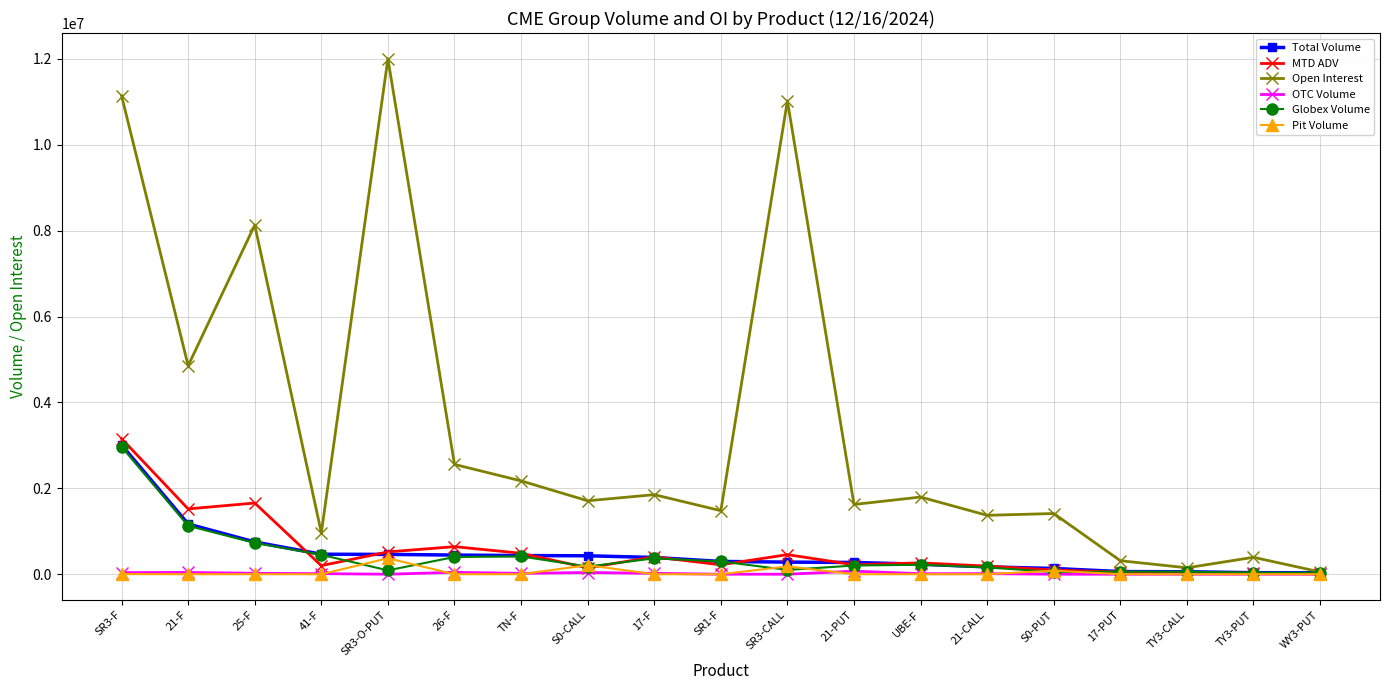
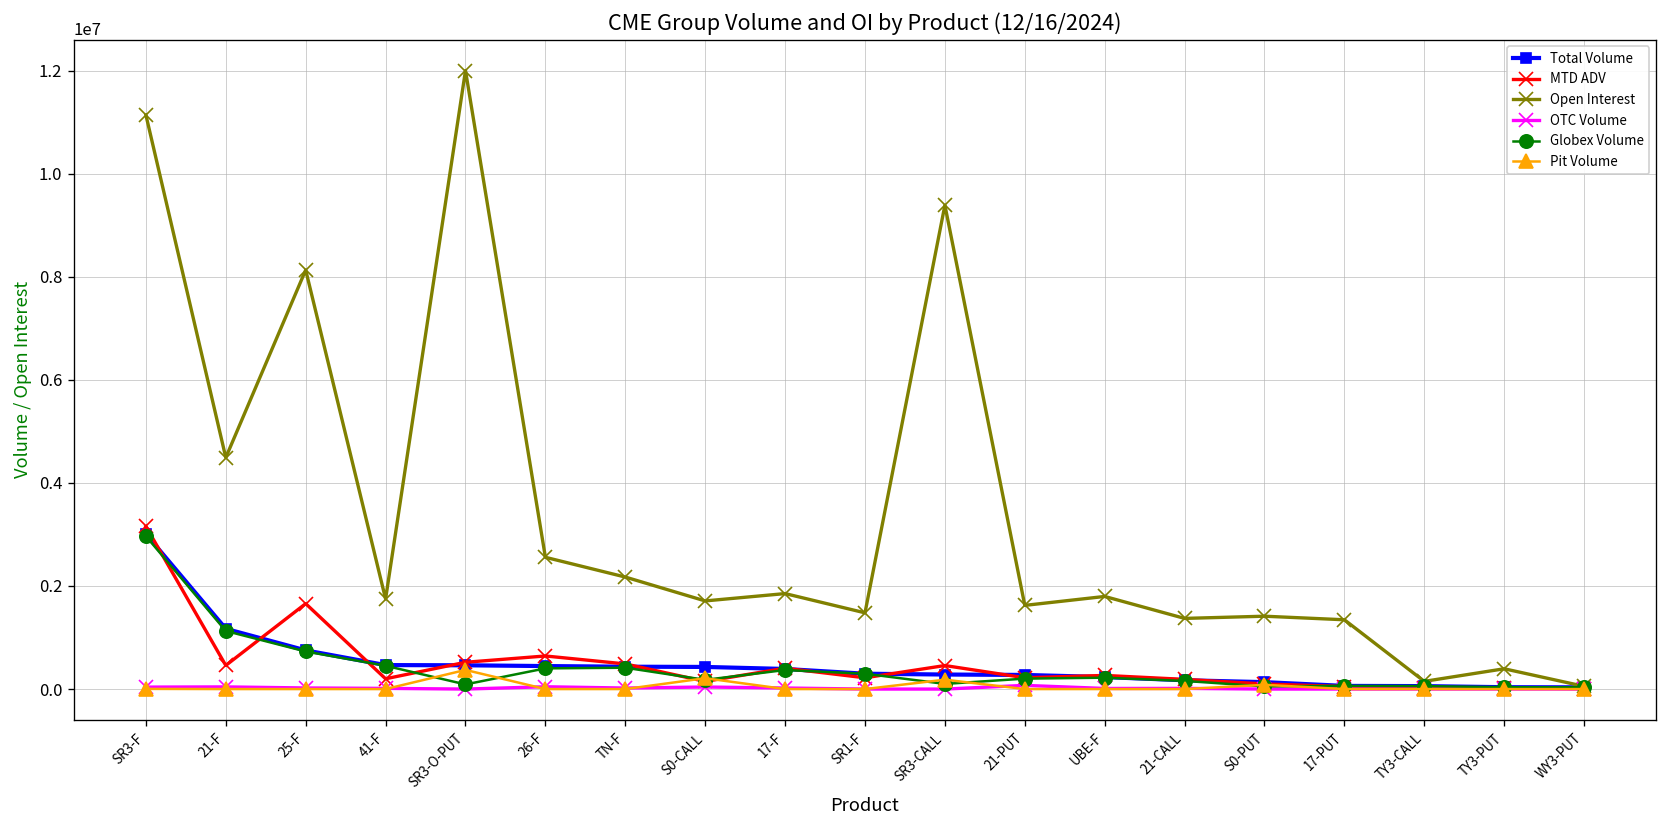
MTD ADV, 21-F: 1500000 -> 500000
Open Interest, 21-F: 4900000 -> 4500000
Open Interest, 41-F: 1000000 -> 1700000
Open Interest, SR3-CALL: 11000000 -> 9400000
Open Interest, 17-PUT: 300000 -> 1300000
